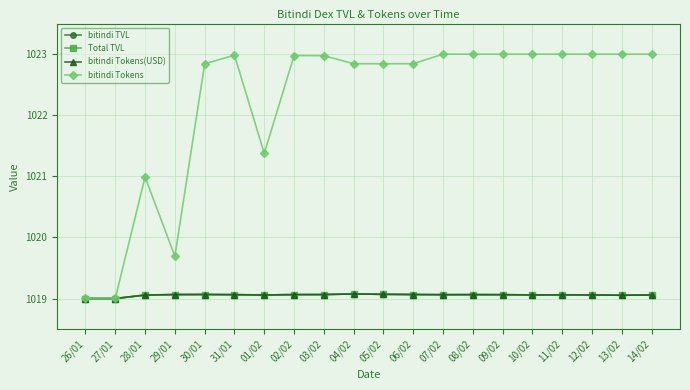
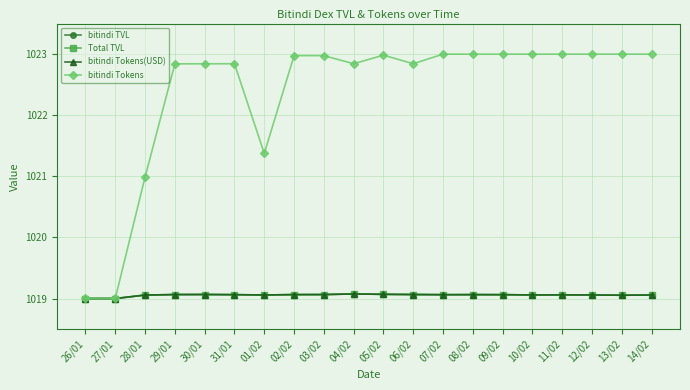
bitindi Tokens, 29/01: 1019.7 -> 1022.8
bitindi Tokens, 31/01: 1023.0 -> 1022.8
bitindi Tokens, 05/02: 1022.8 -> 1023.0
